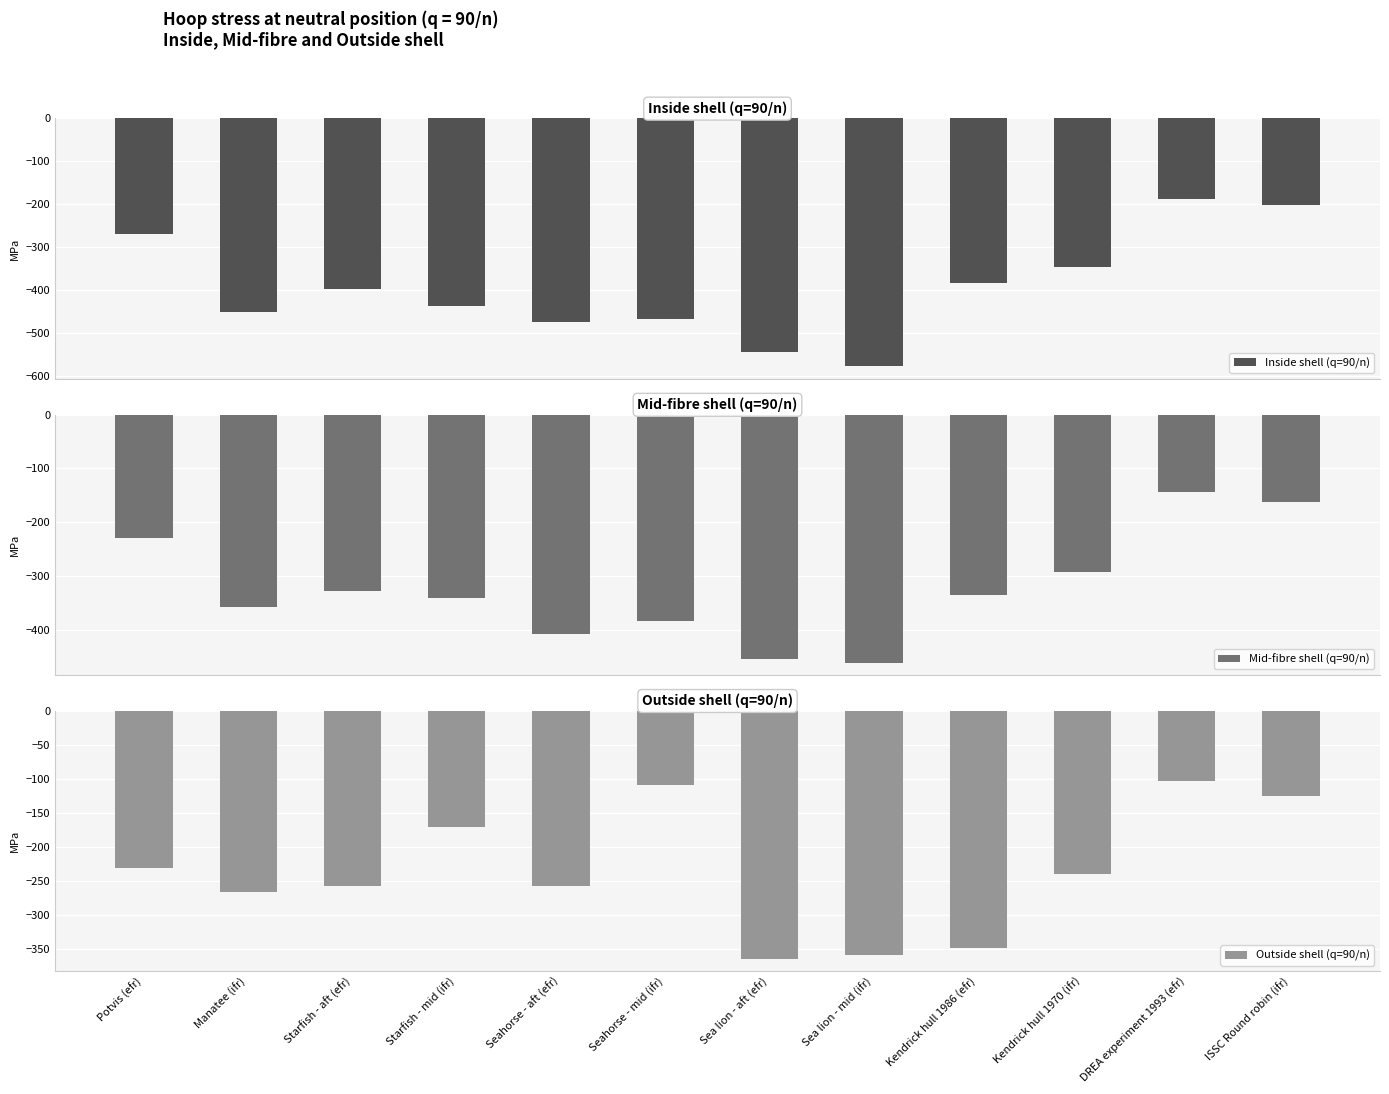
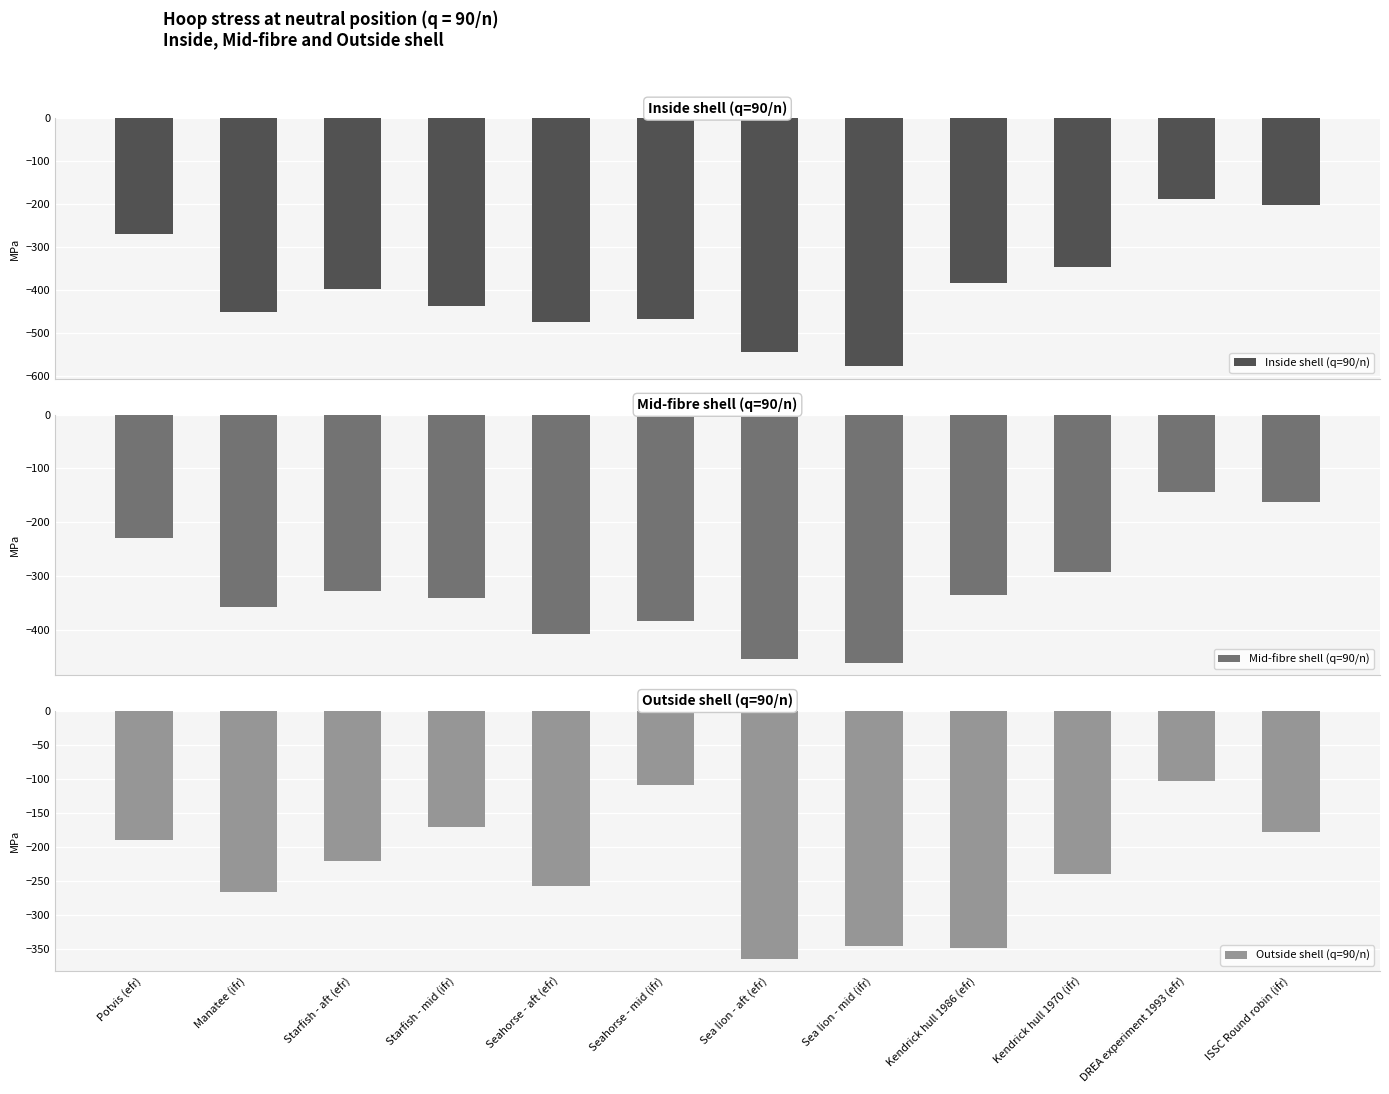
Outside shell (q=90/n), Potvis (efr): -230 -> -190
Outside shell (q=90/n), Starfish - aft (efr): -260 -> -220
Outside shell (q=90/n), Sea lion - mid (ifr): -360 -> -350
Outside shell (q=90/n), ISSC Round robin (ifr): -120 -> -180
